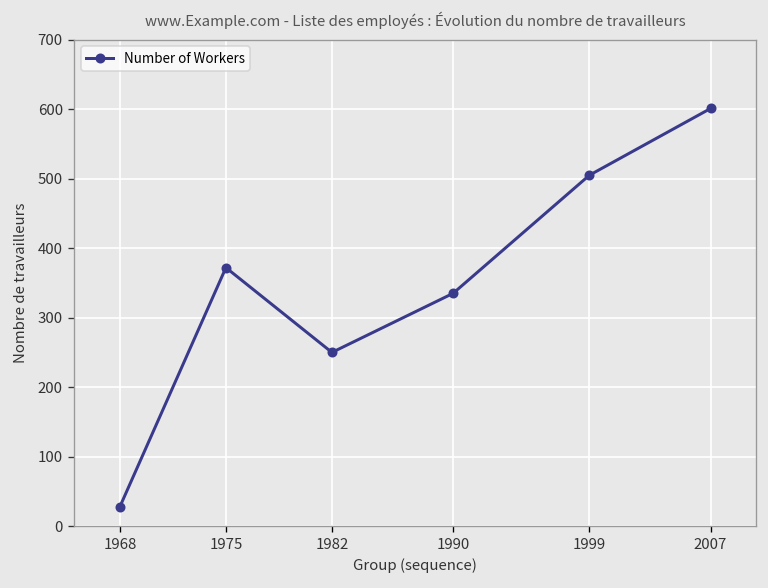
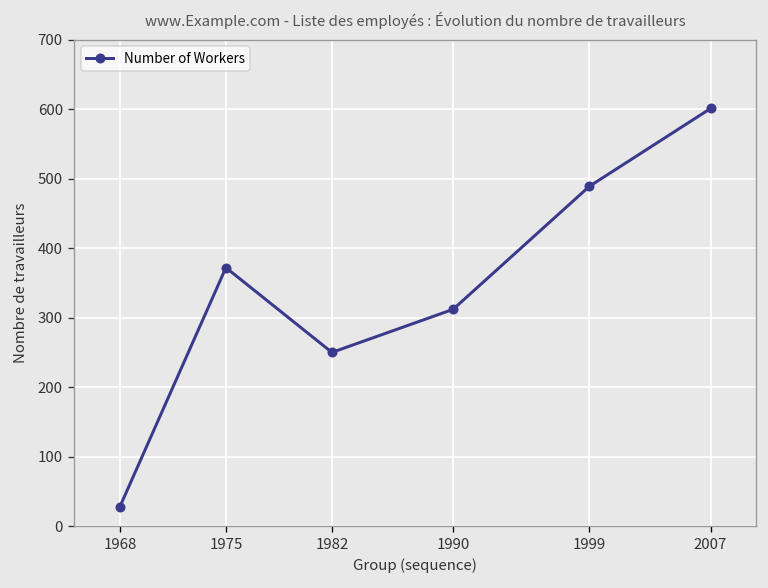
1990: 340 -> 310
1999: 510 -> 490
